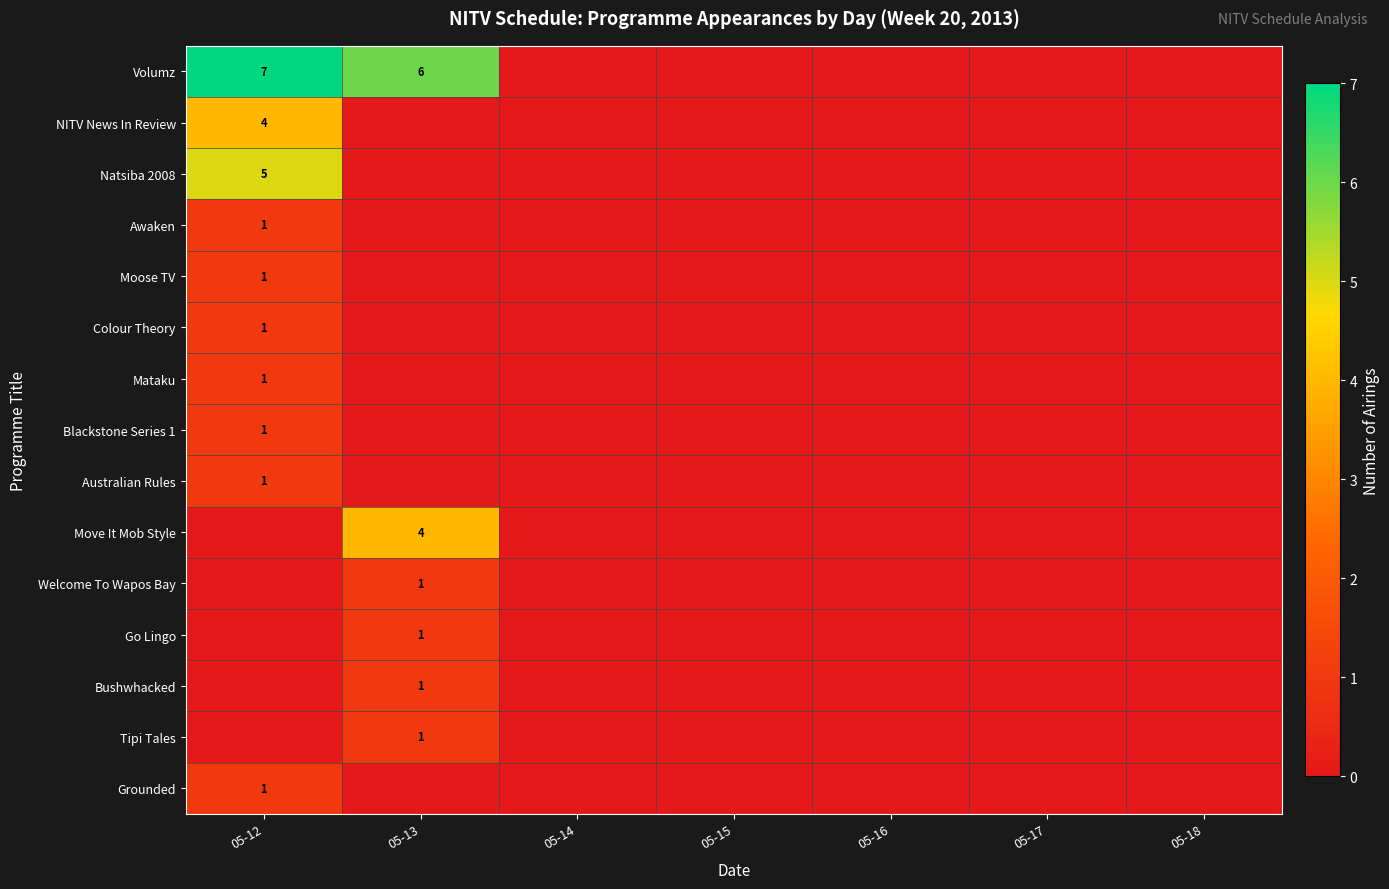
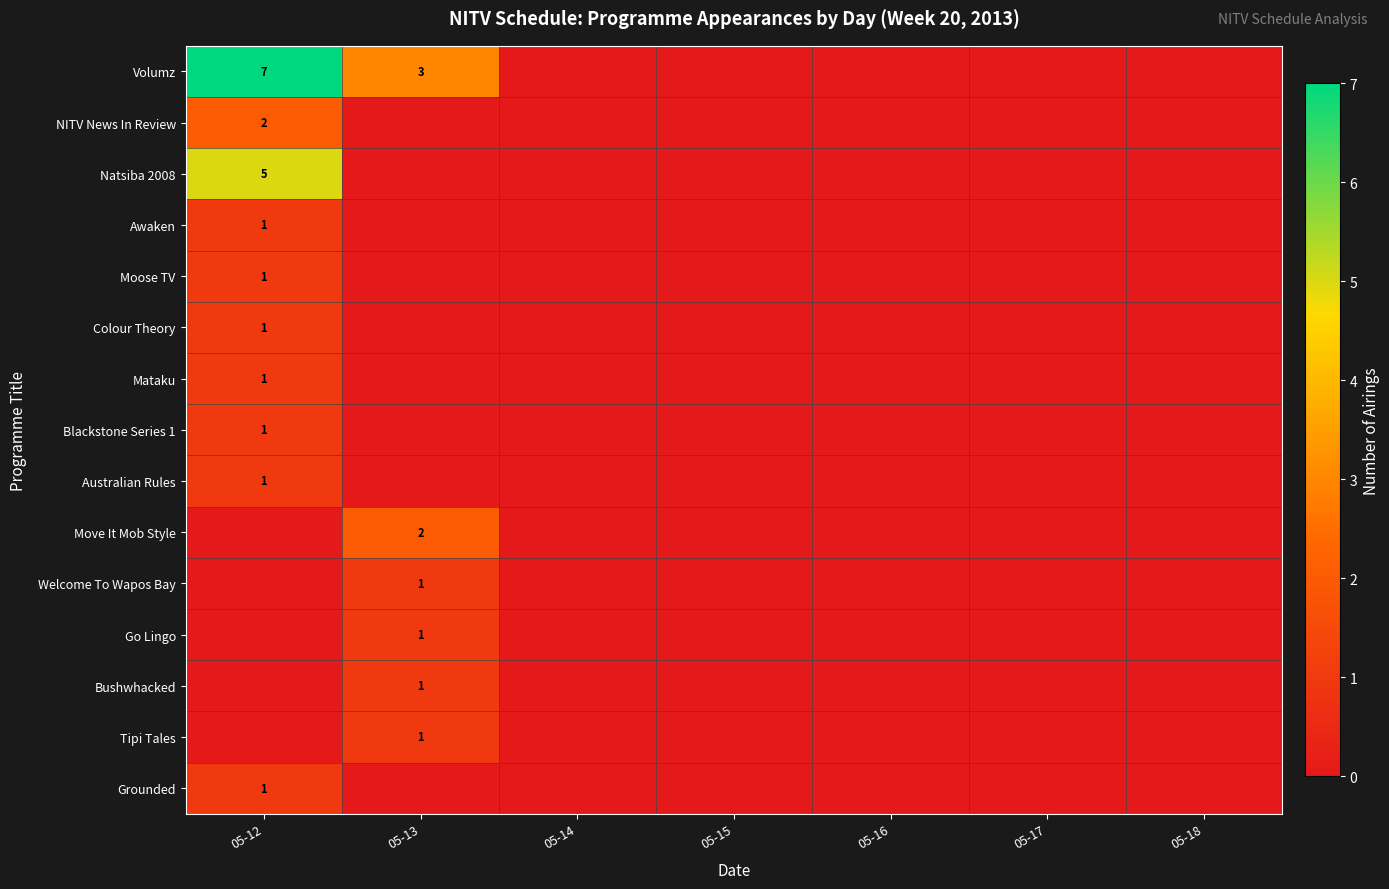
Volumz, 05-13: 6 -> 3
NITV News In Review, 05-12: 4 -> 2
Move It Mob Style, 05-13: 4 -> 2
